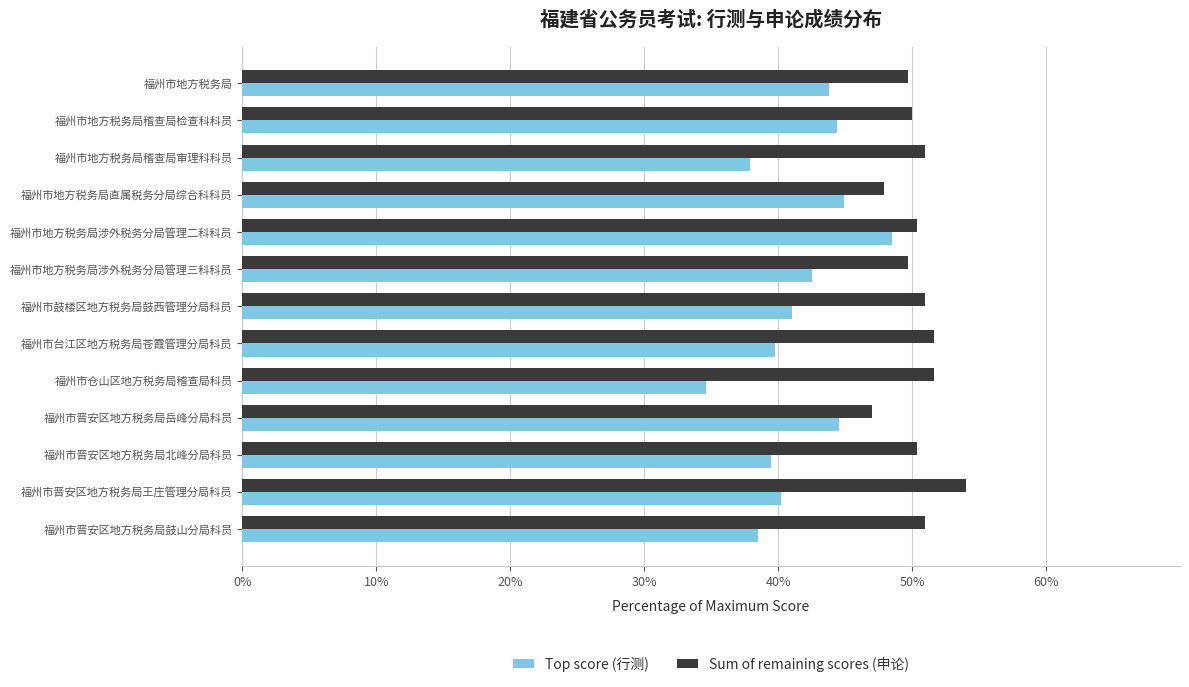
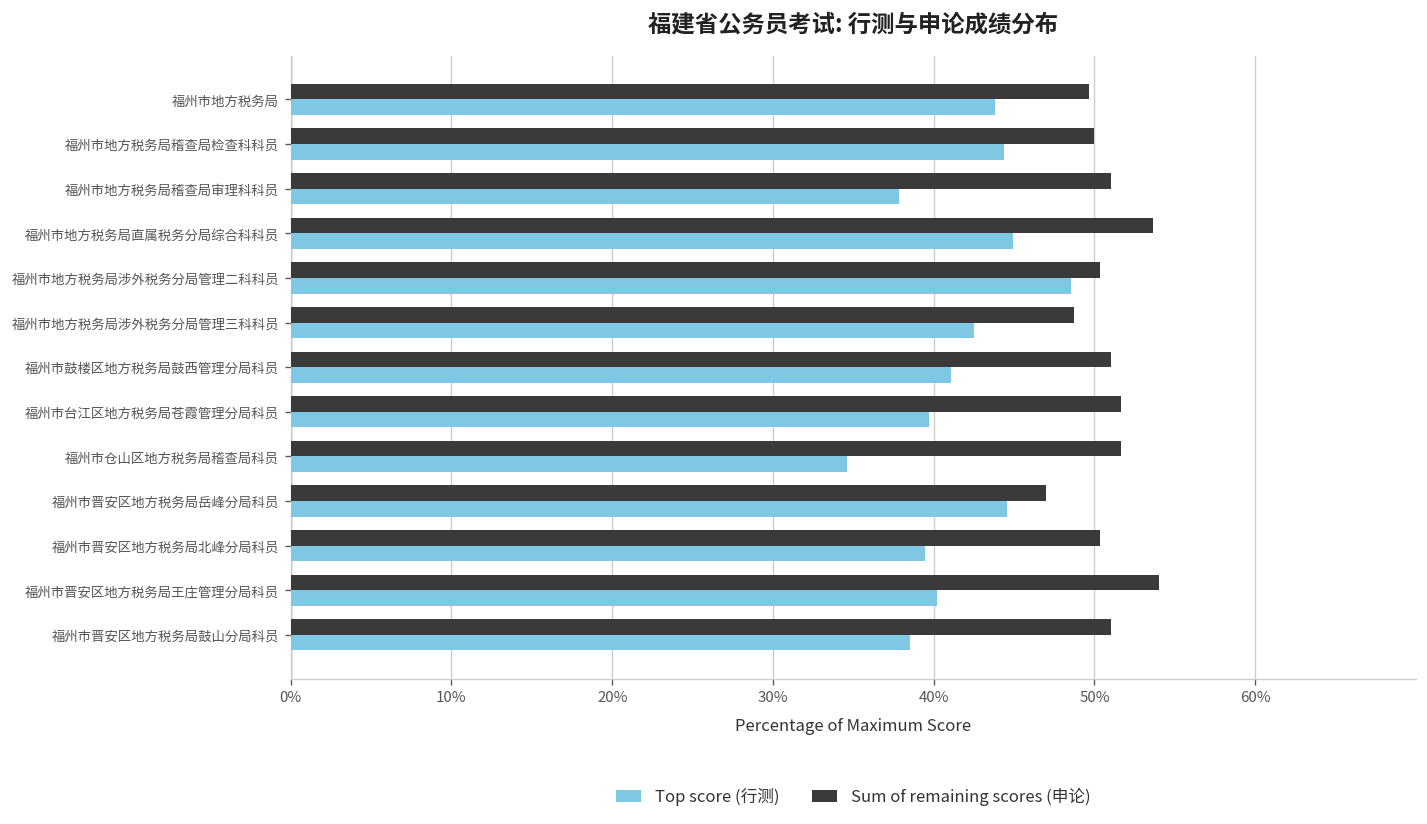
Sum of remaining scores (申论), 福州市地方税务局直属税务分局综合科科员: 47.9% -> 53.7%
Sum of remaining scores (申论), 福州市地方税务局涉外税务分局管理三科科员: 49.7% -> 48.7%
